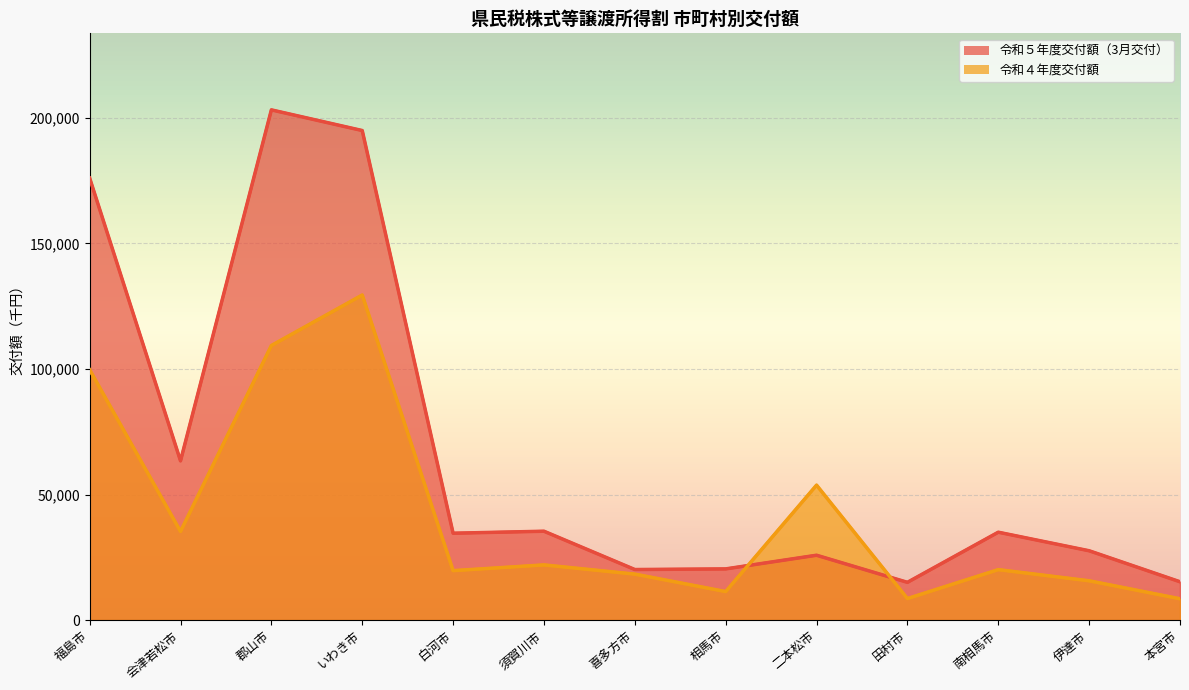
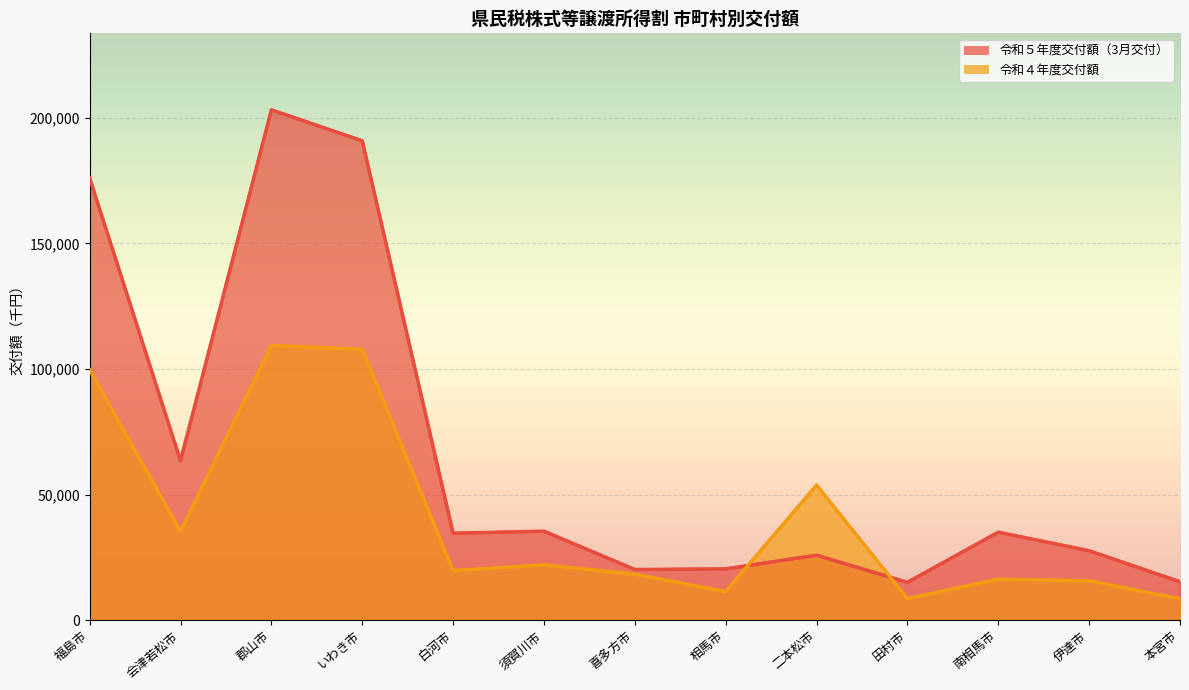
令和５年度交付額（3月交付）, いわき市: 195,000 -> 191,000
令和４年度交付額, いわき市: 129,000 -> 108,000
令和４年度交付額, 南相馬市: 20,000 -> 16,000
